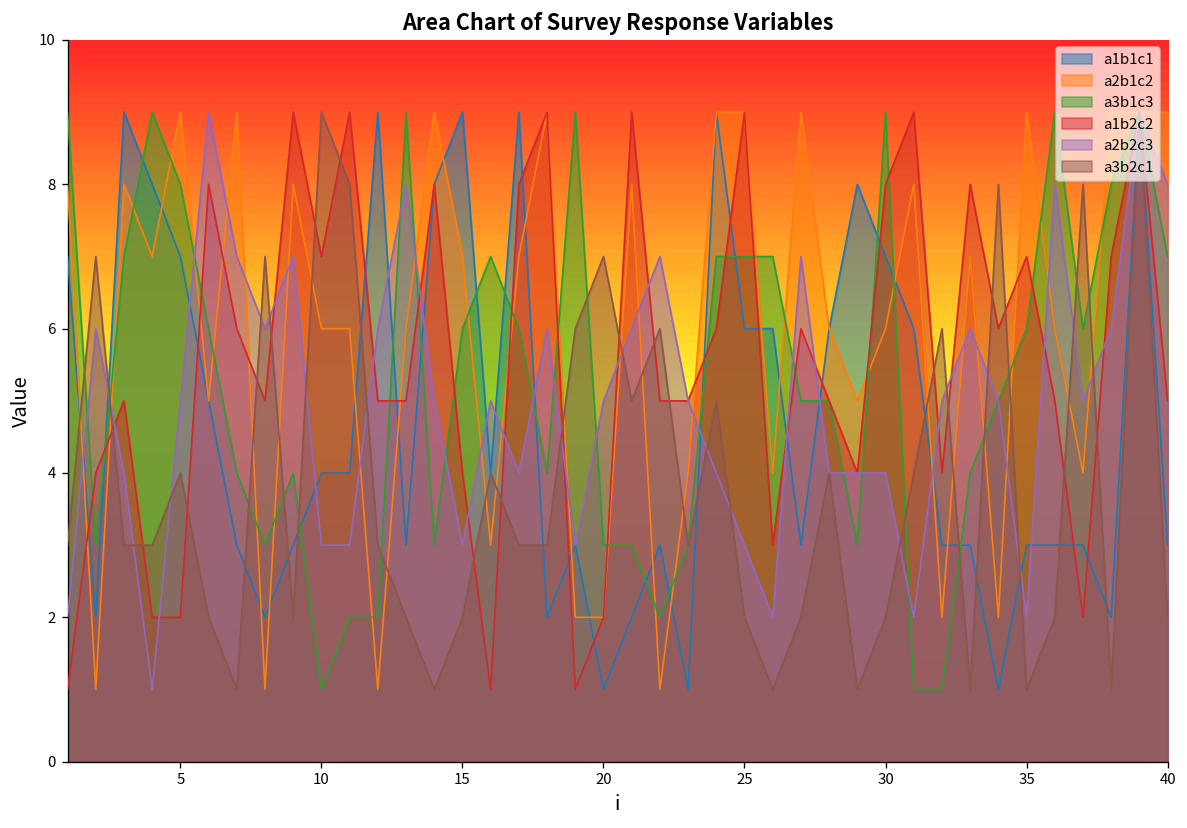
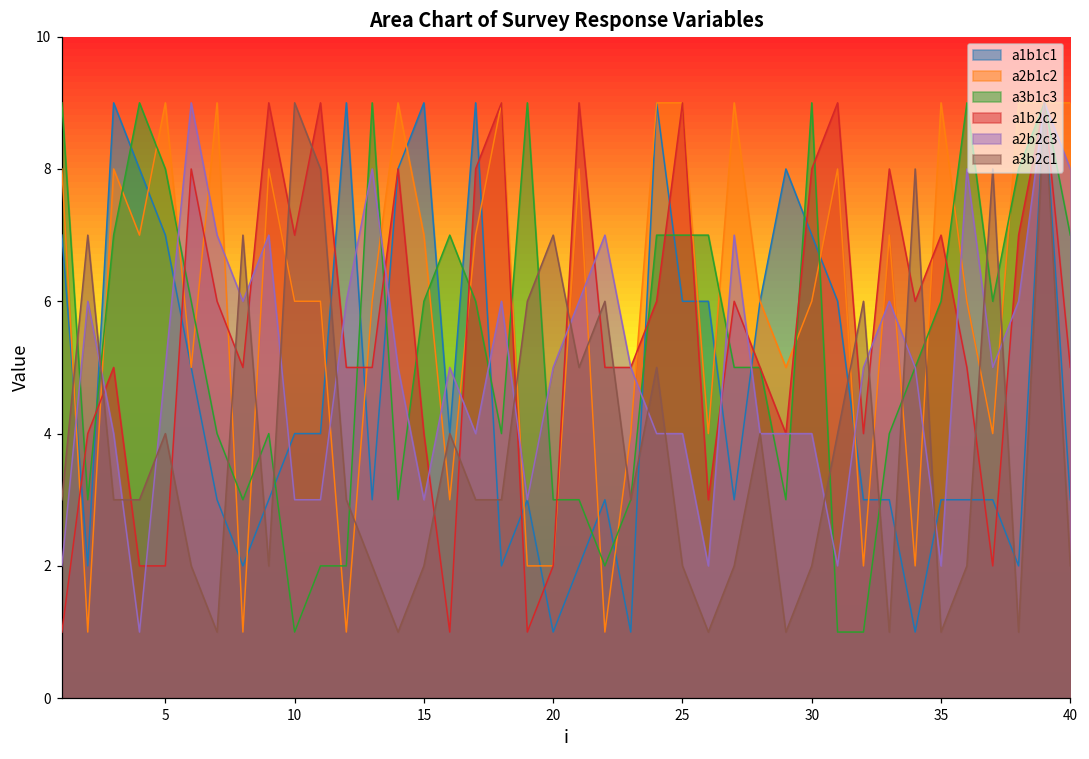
a2b2c3, 25: 3 -> 4
